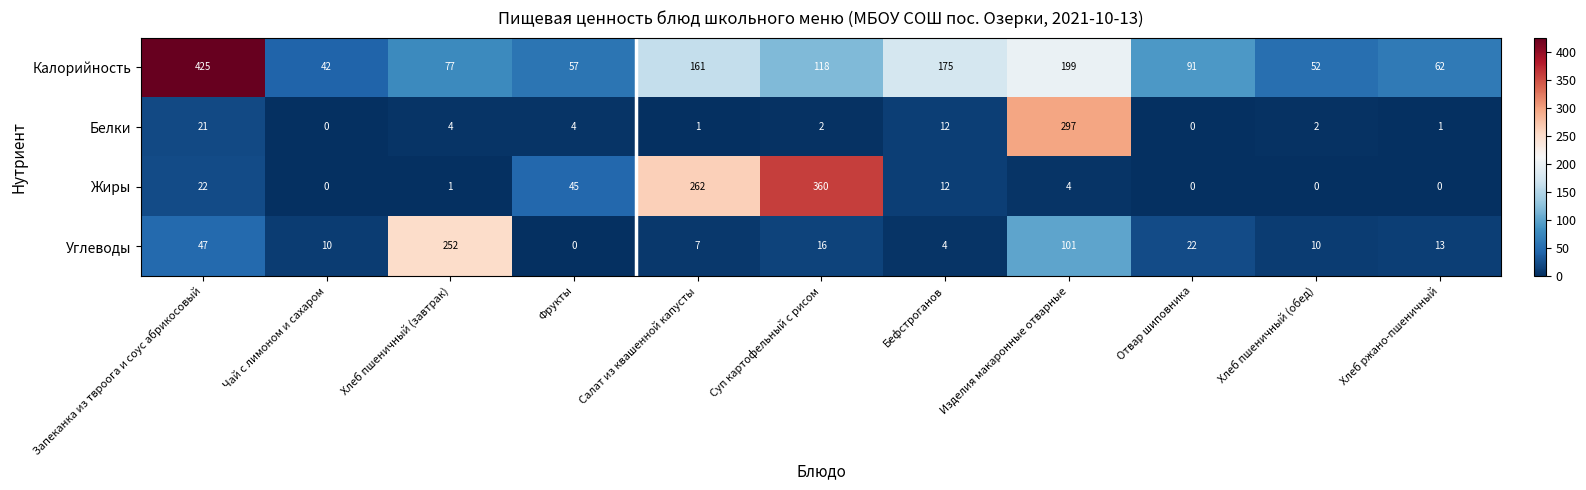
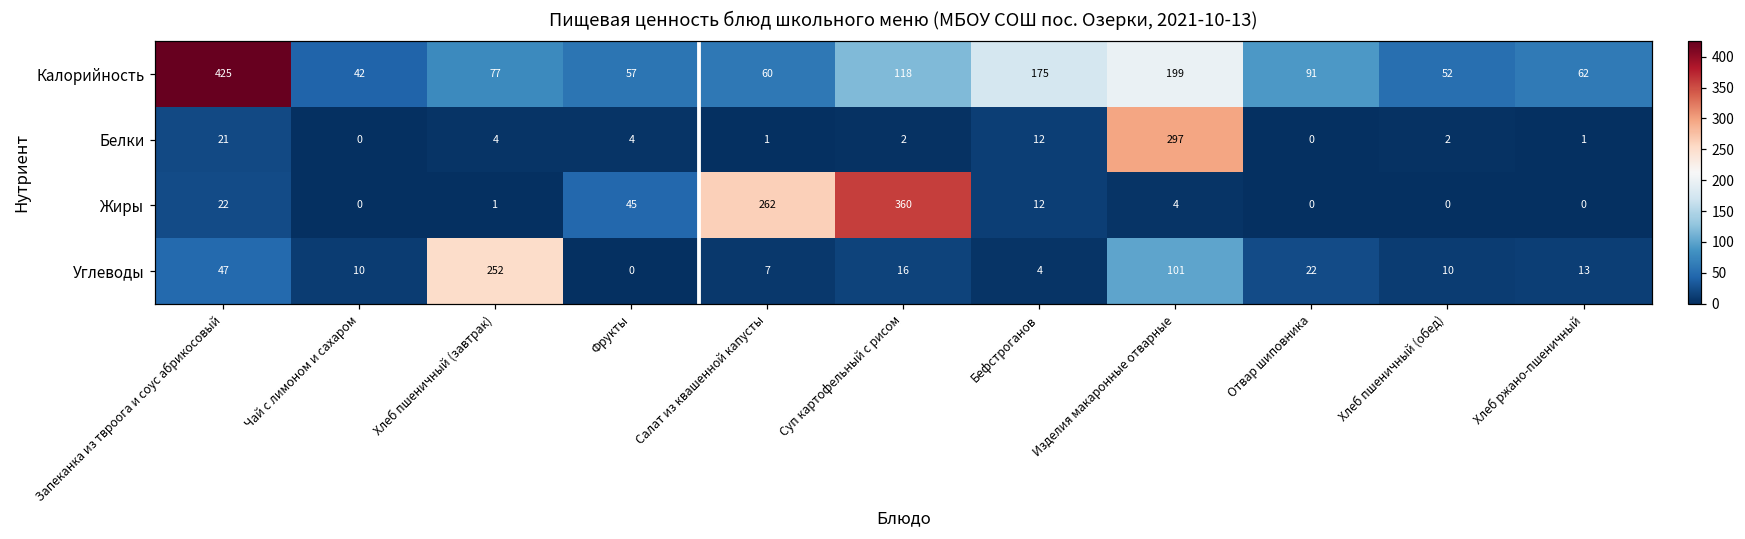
Калорийность, Салат из квашенной капусты: 161 -> 60
